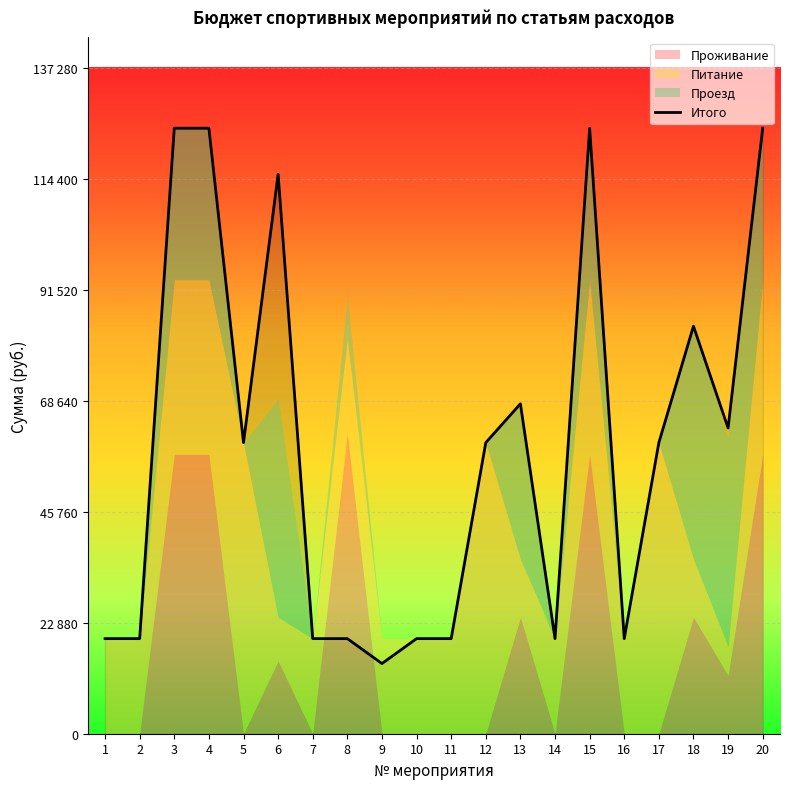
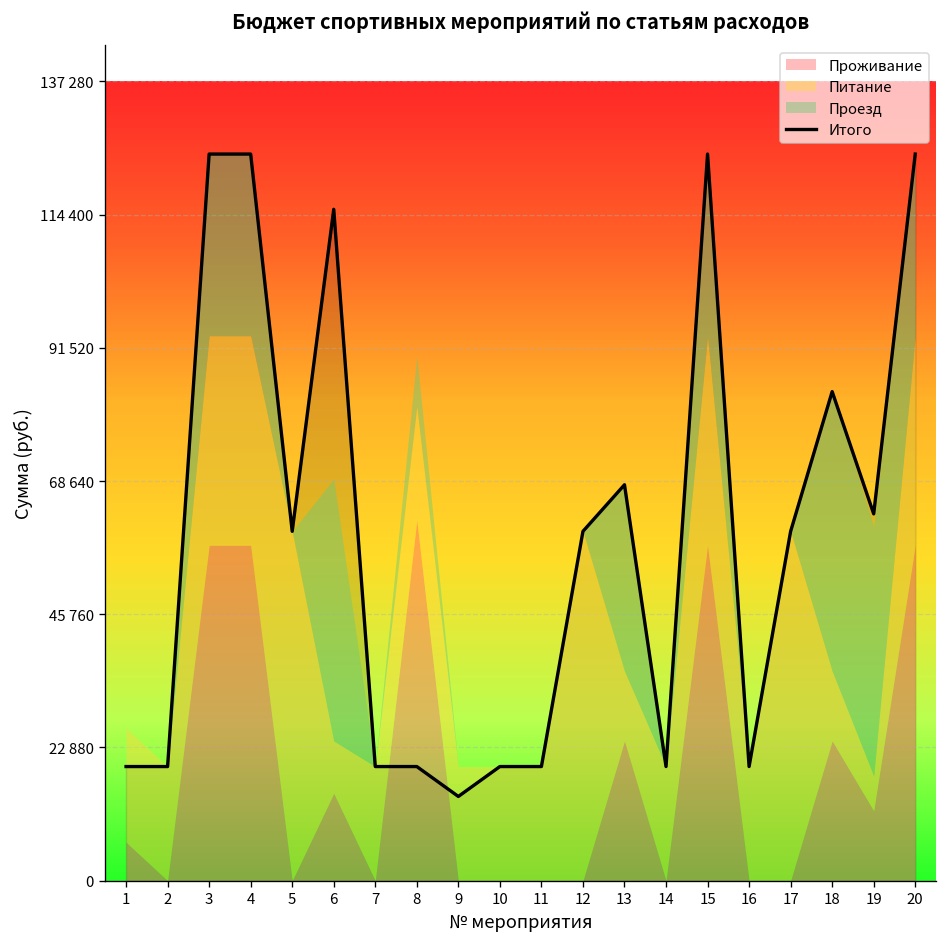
Проживание, 1: 0 -> 7000
